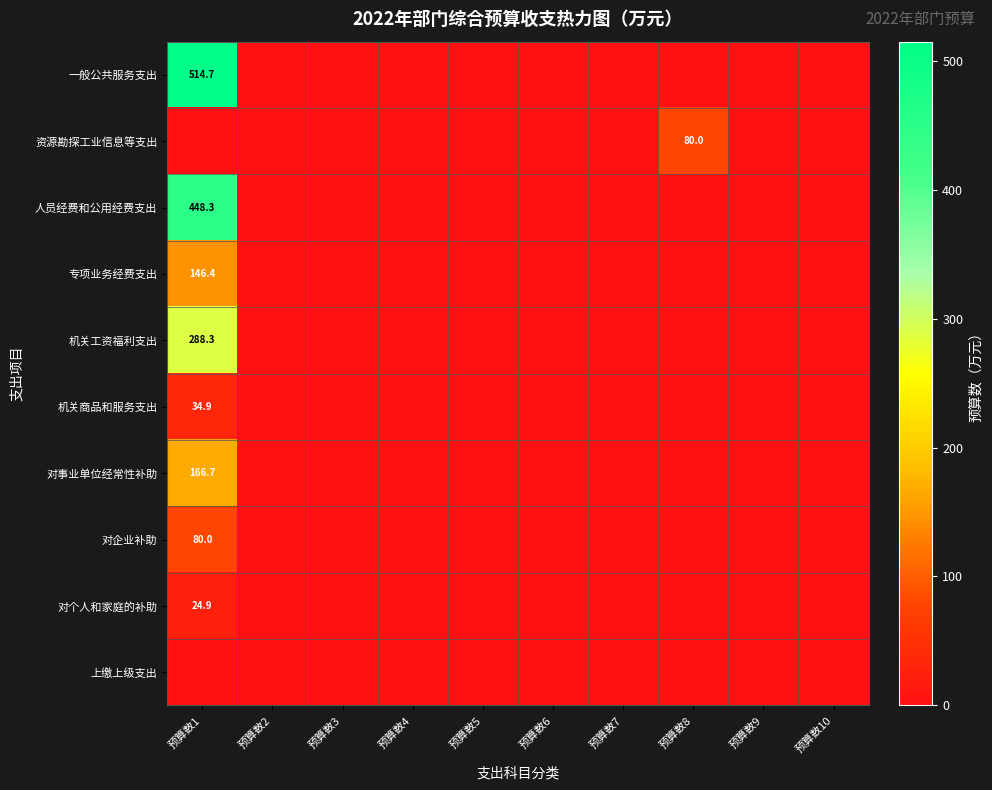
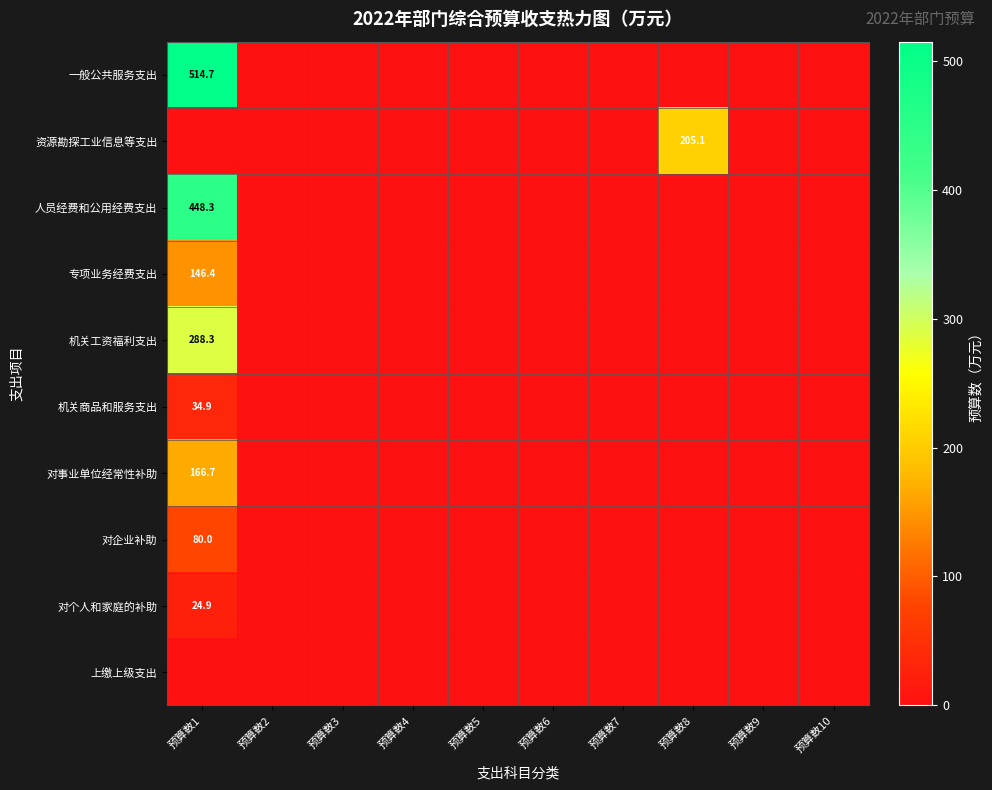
资源勘探工业信息等支出, 预算数8: 80.0 -> 205.1
